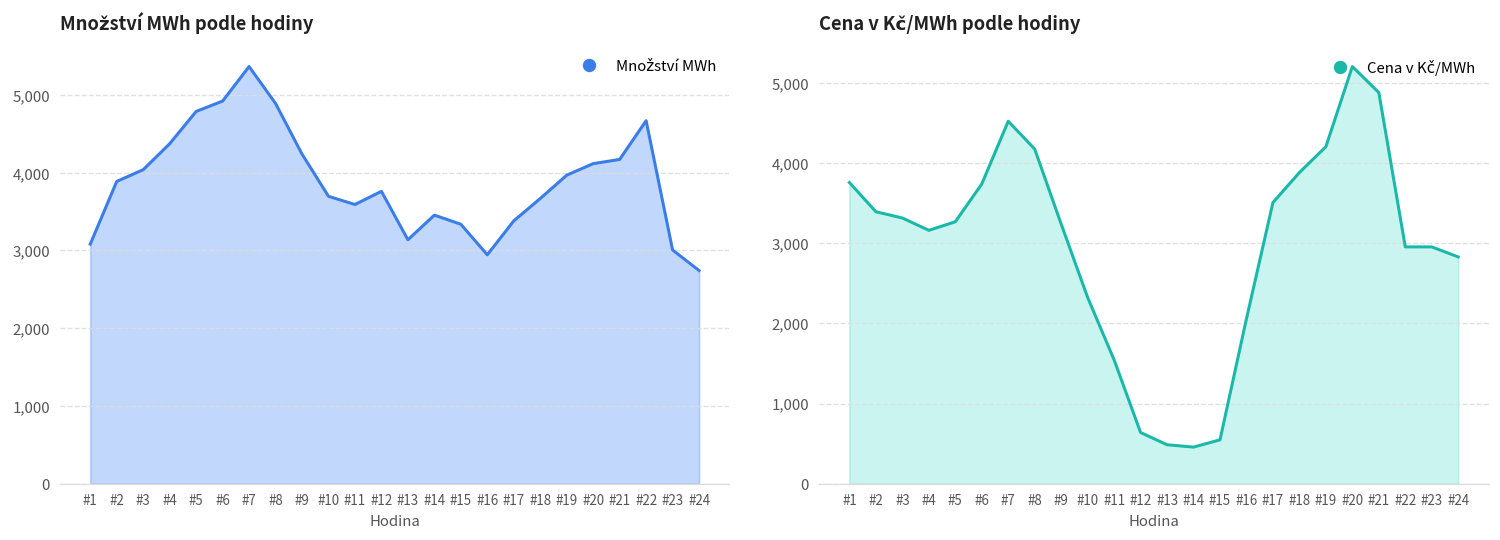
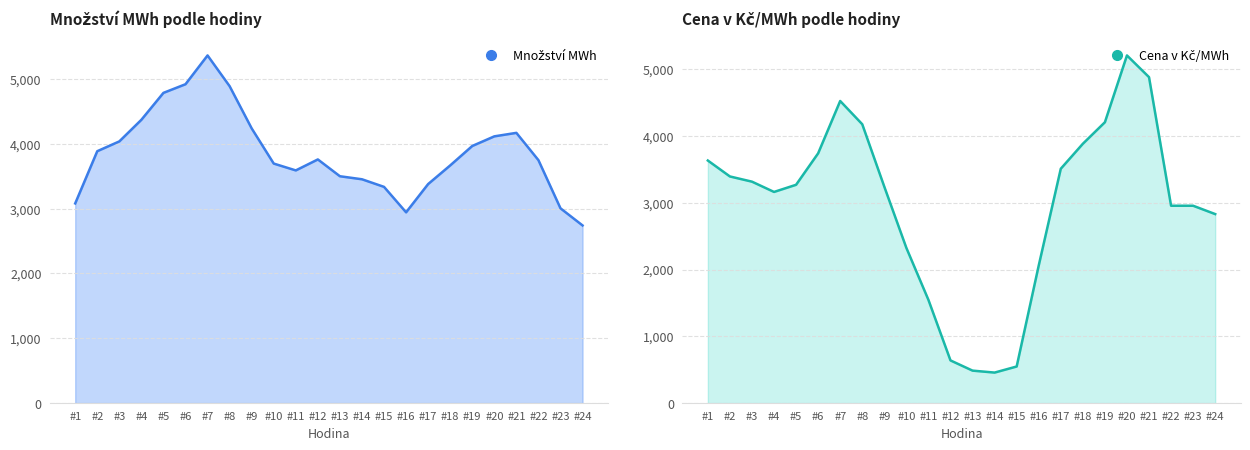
Množství MWh podle hodiny, #13: 3,100 -> 3,500
Množství MWh podle hodiny, #22: 4,700 -> 3,700
Cena v Kč/MWh podle hodiny, #1: 3,800 -> 3,600
